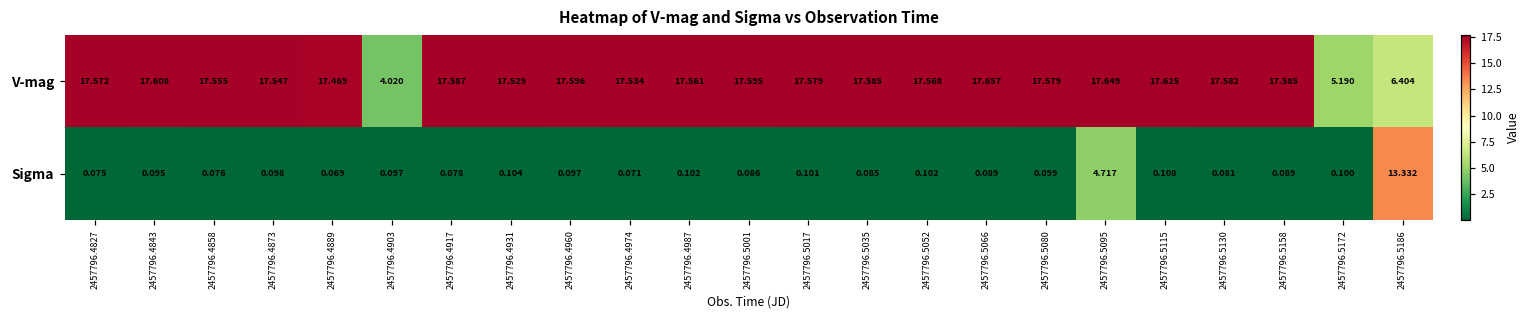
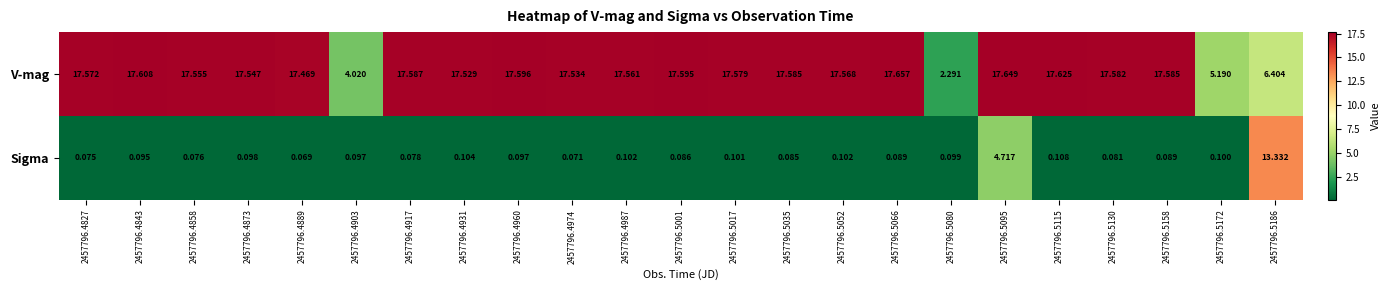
V-mag, 2457796.5080: 17.579 -> 2.291
